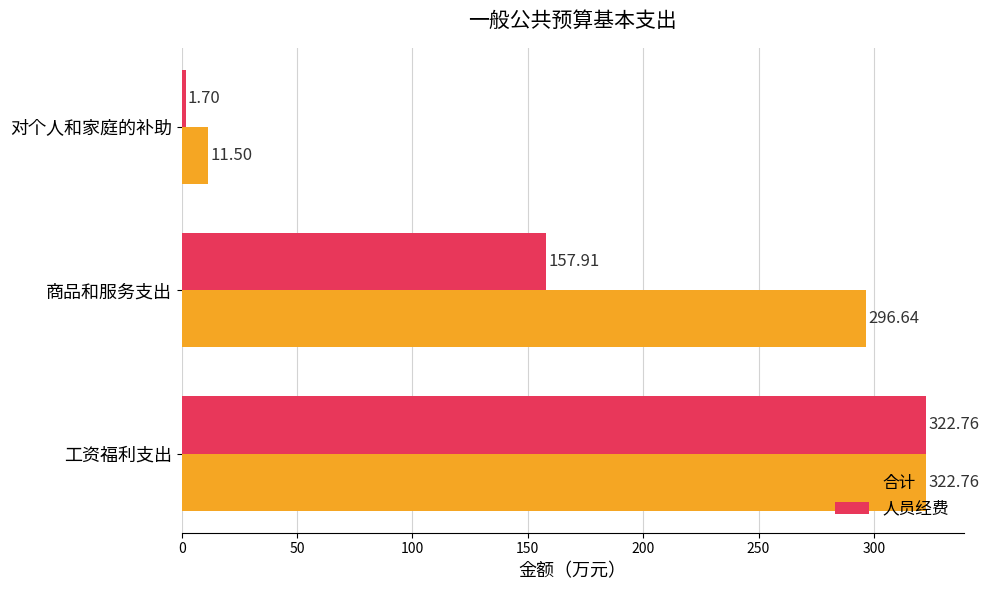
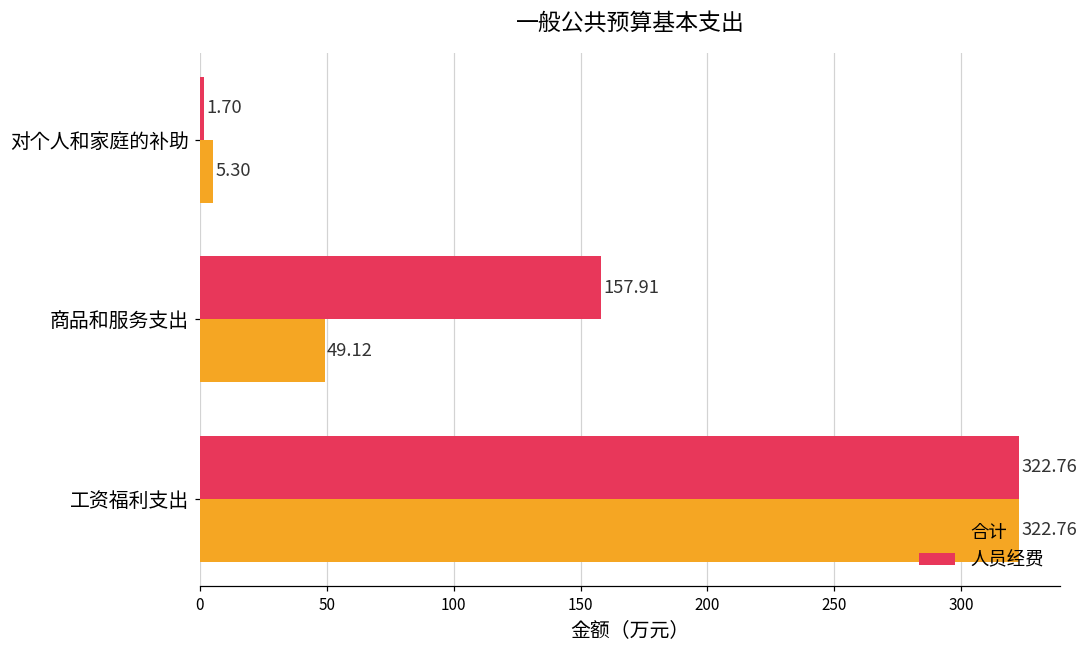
合计, 对个人和家庭的补助: 11.50 -> 5.30
合计, 商品和服务支出: 296.64 -> 49.12
